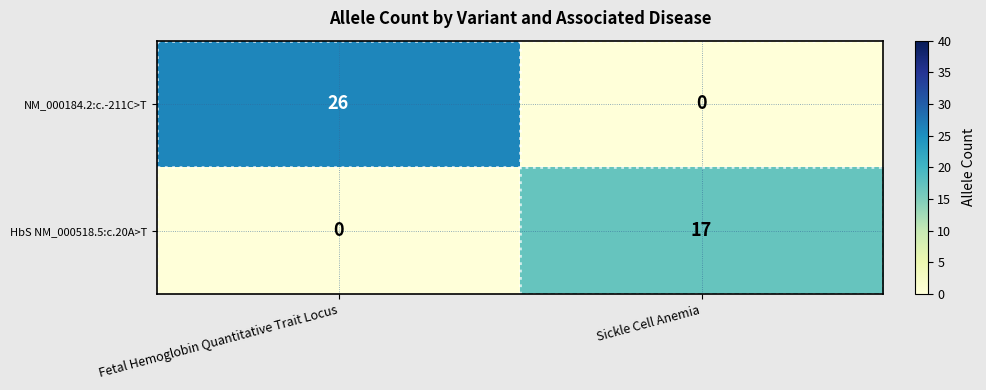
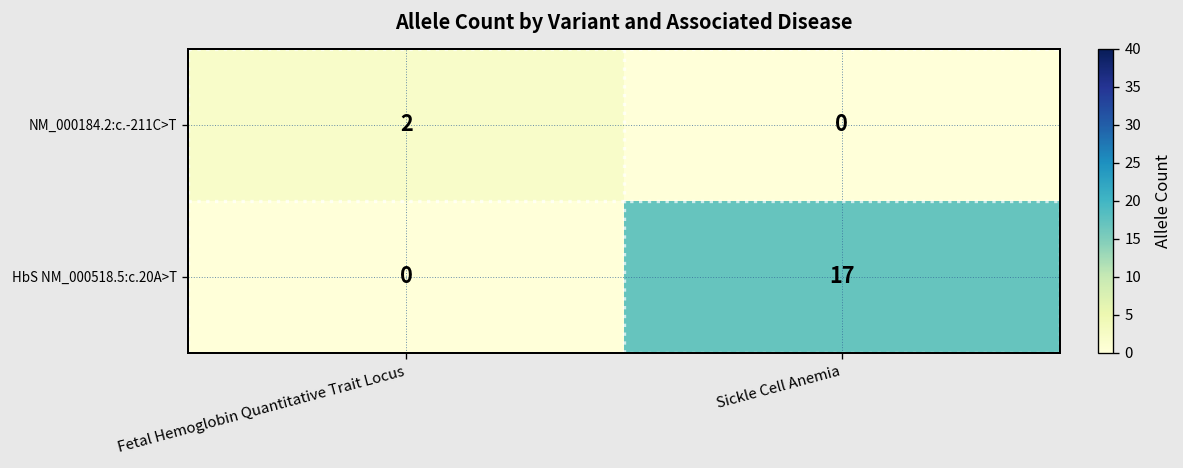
NM_000184.2:c.-211C>T, Fetal Hemoglobin Quantitative Trait Locus: 26 -> 2
